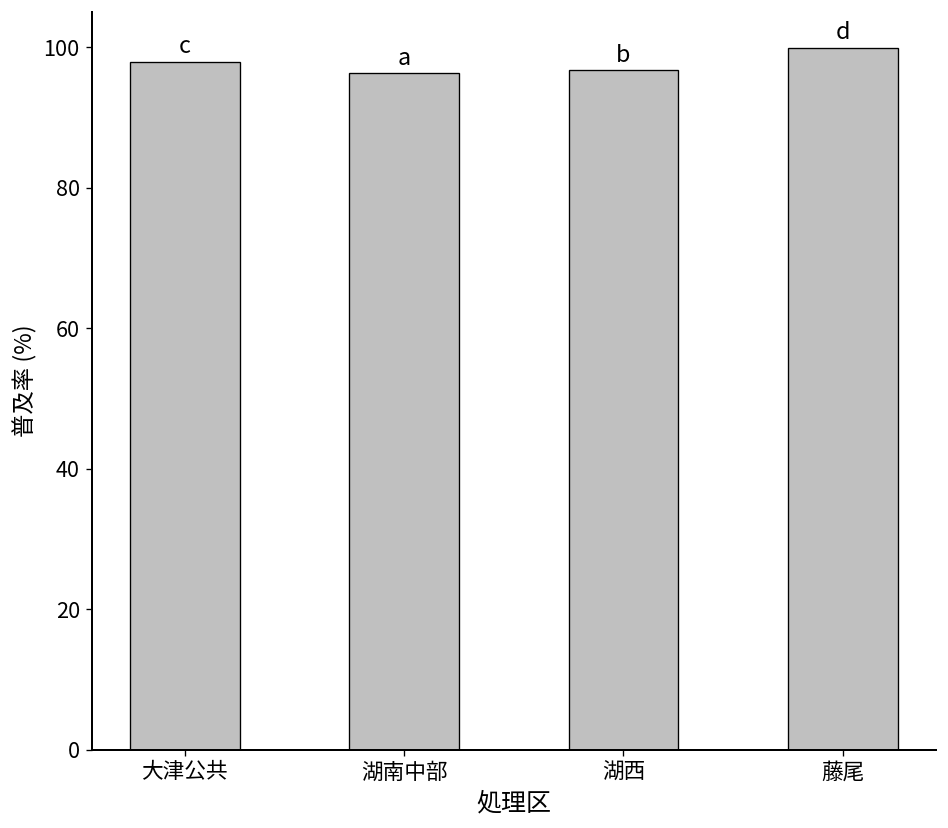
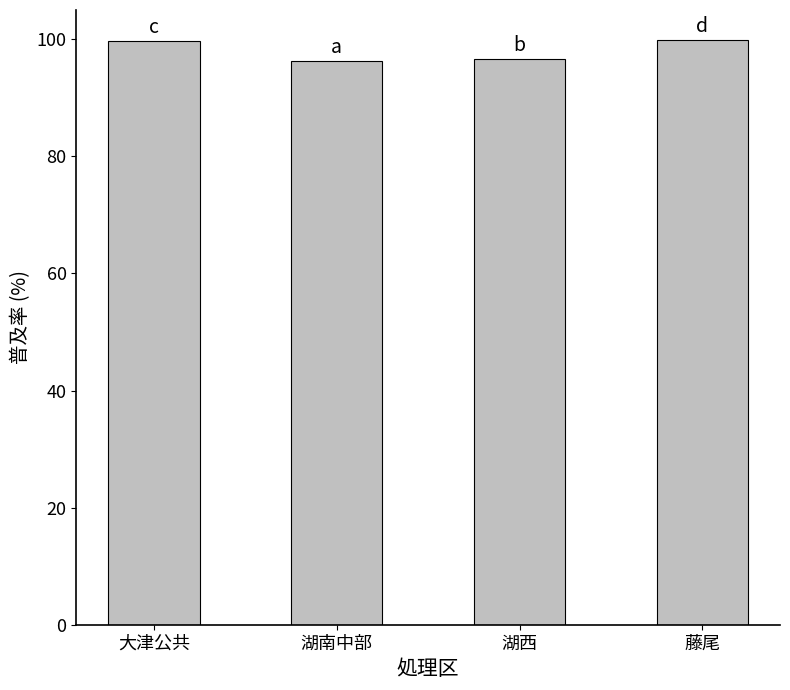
大津公共: 98 -> 100
